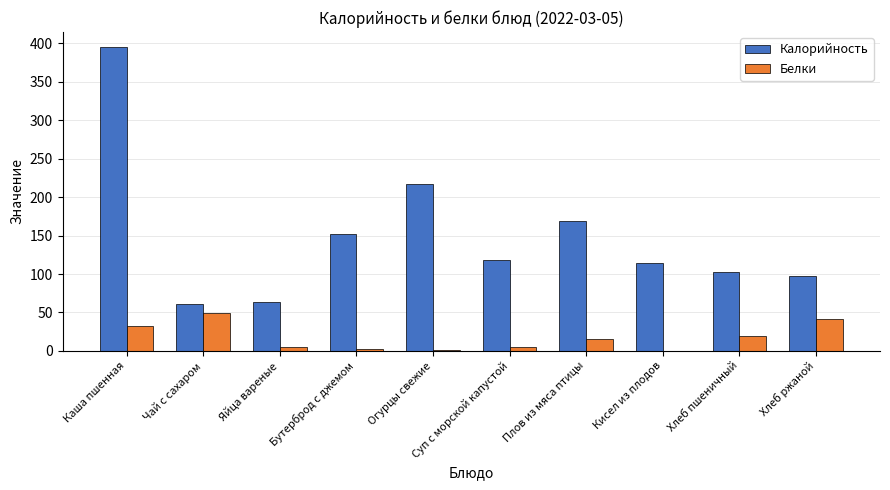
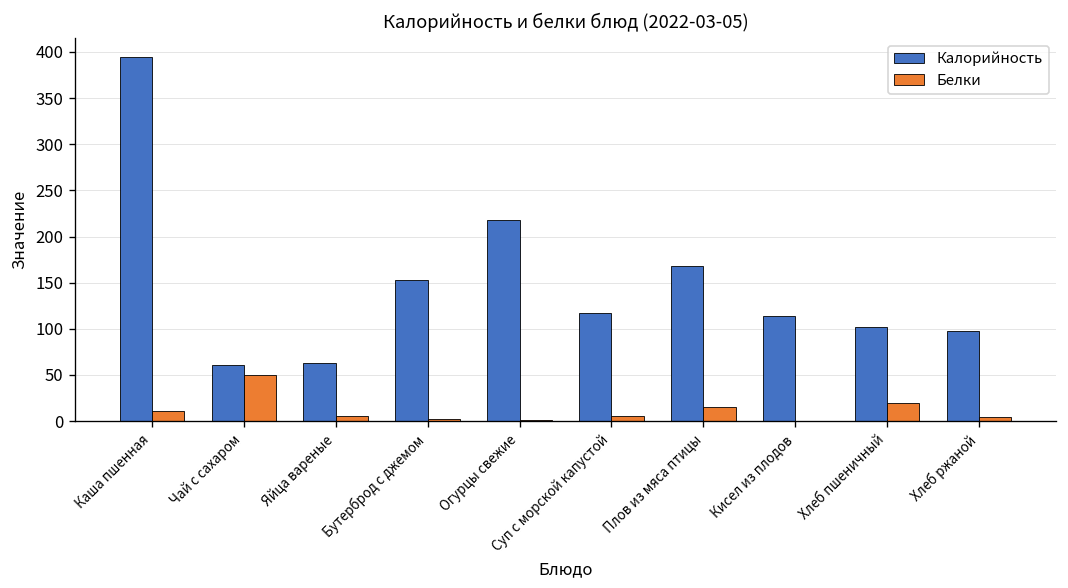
Белки, Каша пшенная: 30 -> 10
Белки, Хлеб ржаной: 40 -> 0
